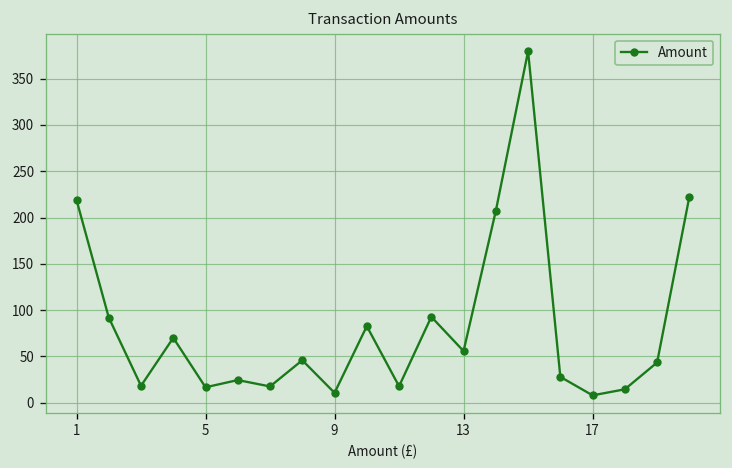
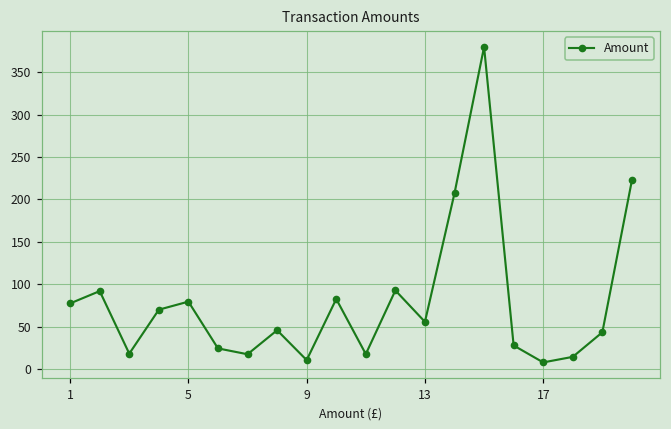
1: 220 -> 80
5: 20 -> 80
